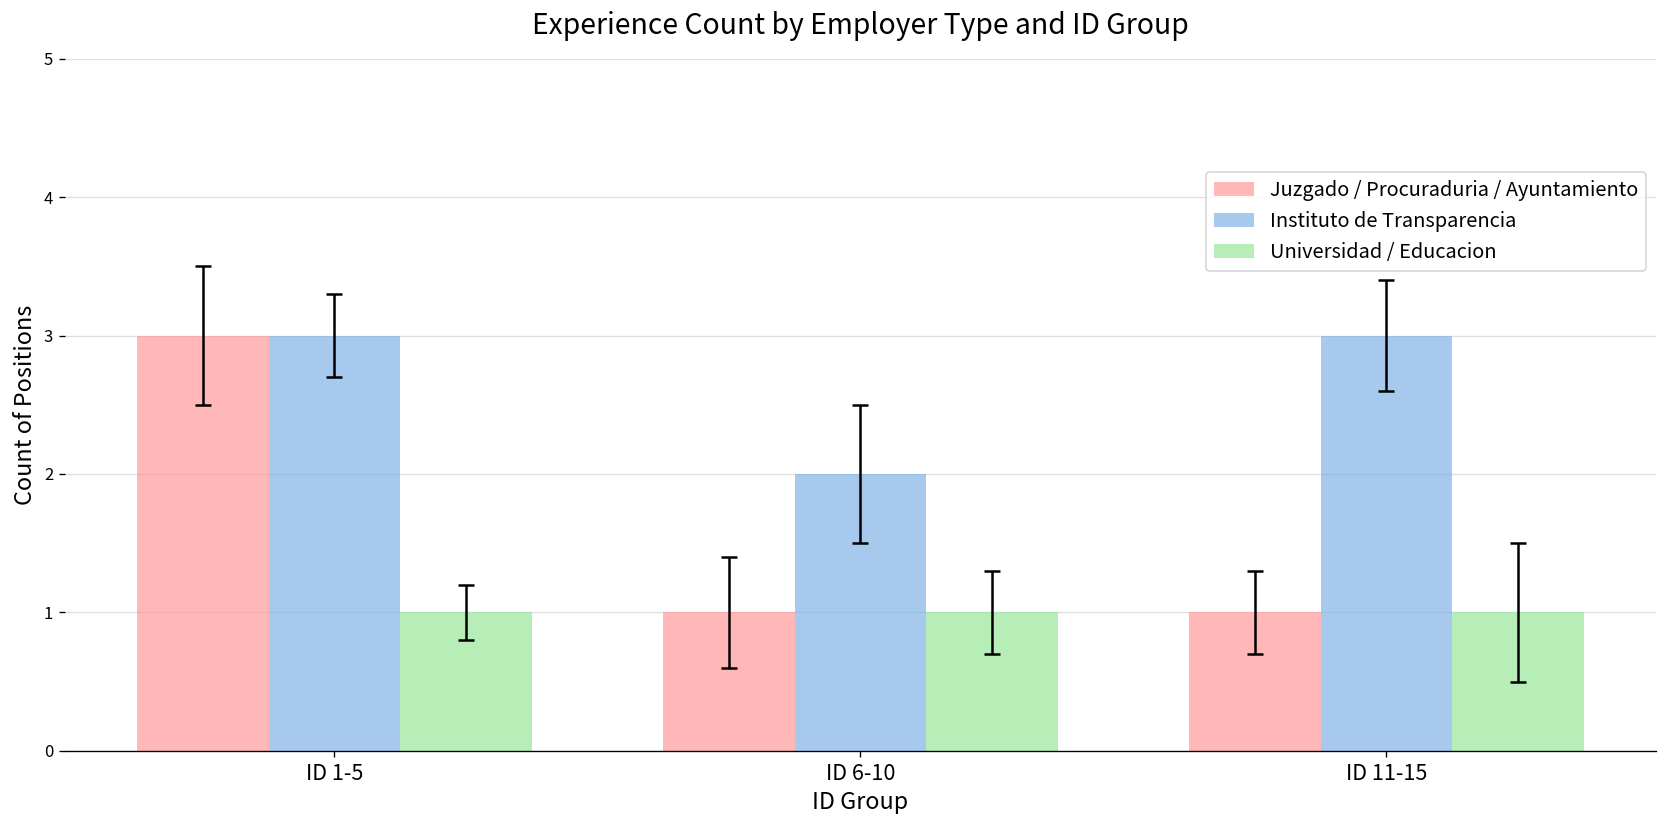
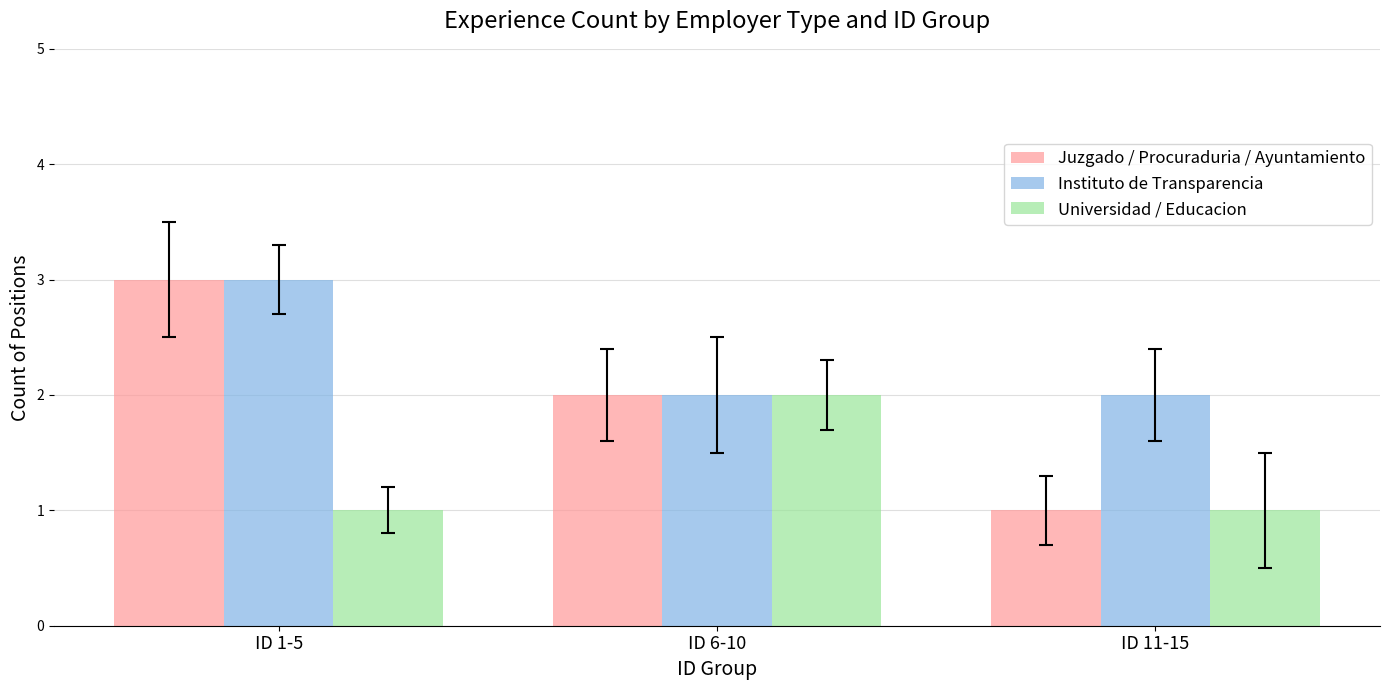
Juzgado / Procuraduria / Ayuntamiento, ID 6-10: 1 -> 2
Universidad / Educacion, ID 6-10: 1 -> 2
Instituto de Transparencia, ID 11-15: 3 -> 2
